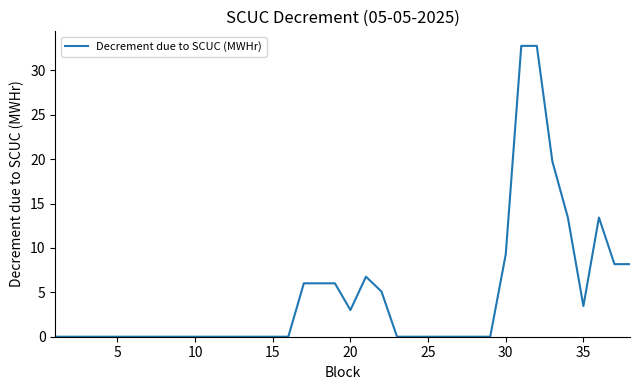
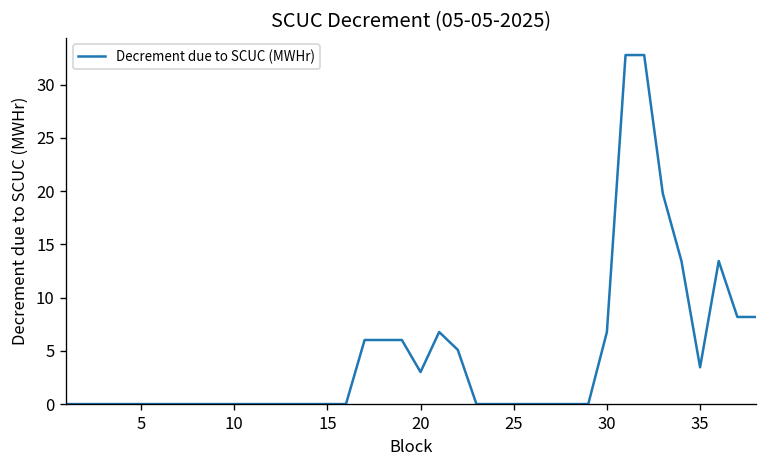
30: 9 -> 7
